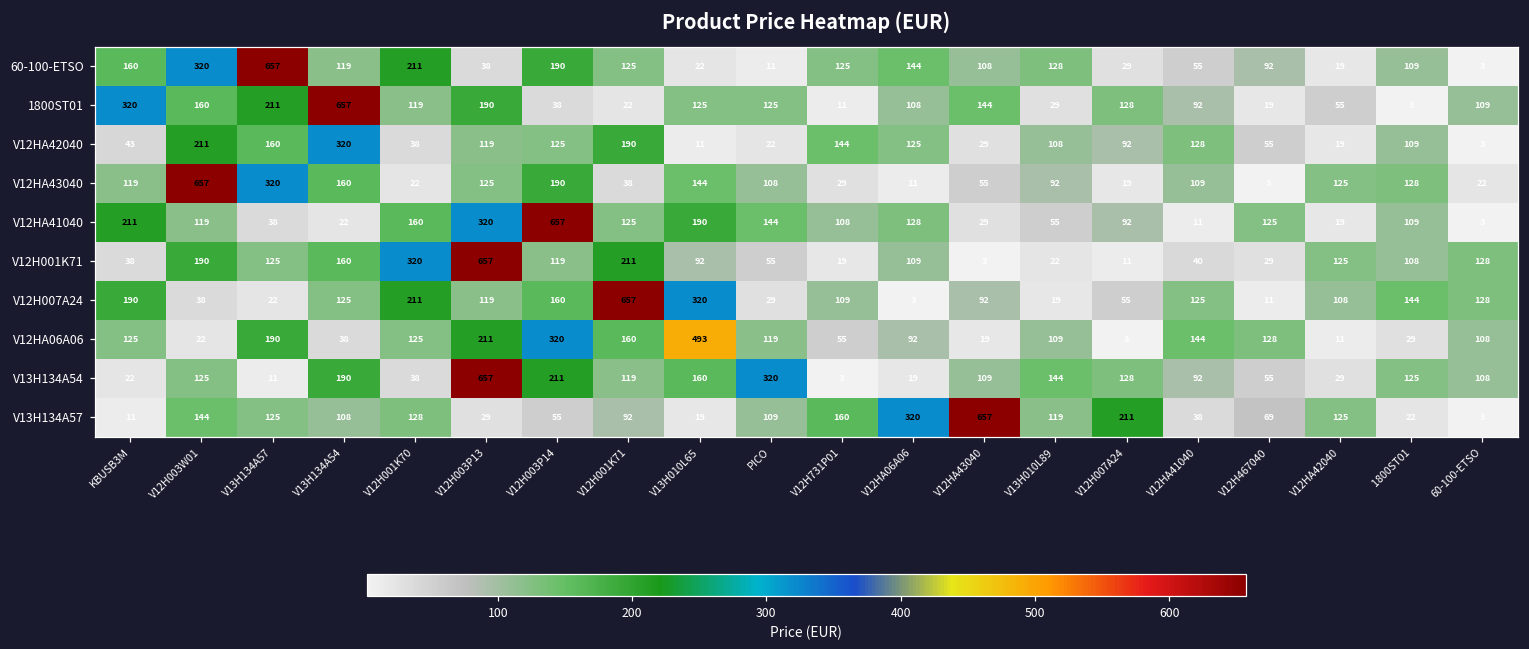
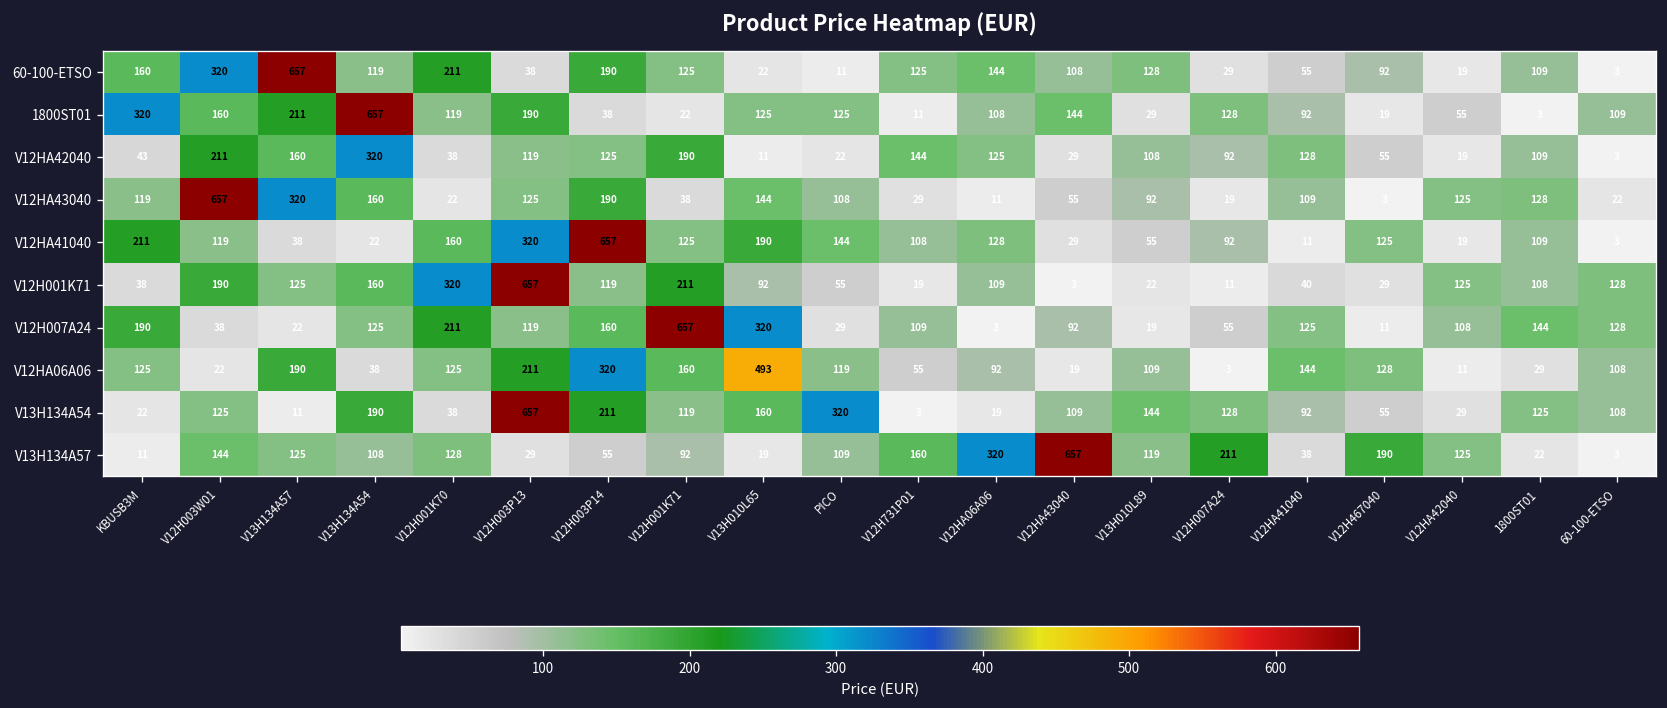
V13H134A57, V12H467040: 69 -> 190
